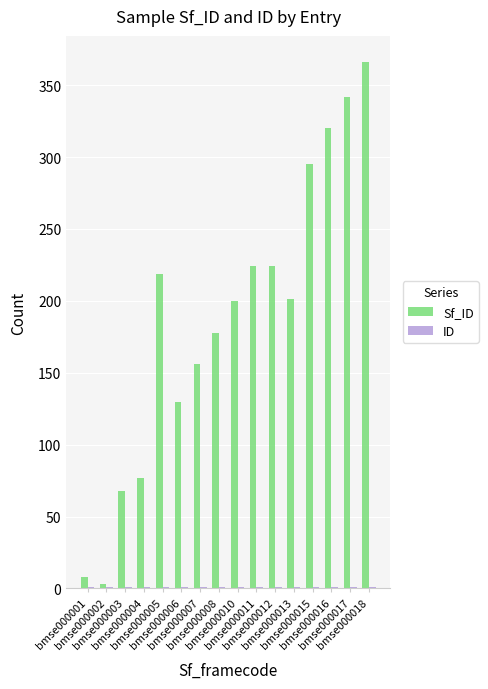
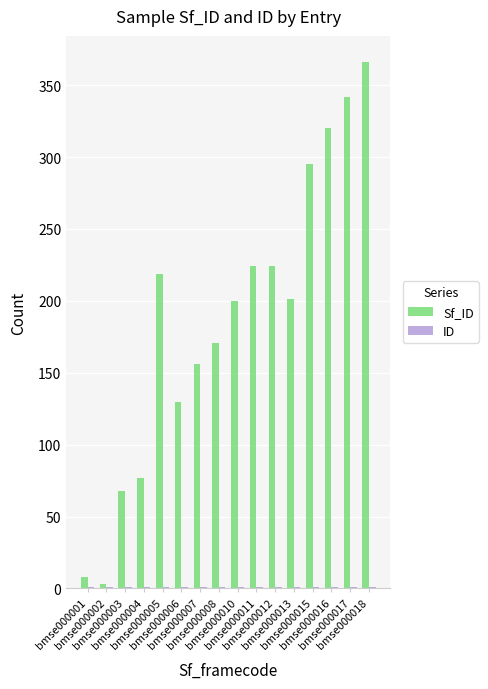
Sf_ID, bmse000008: 178 -> 171
